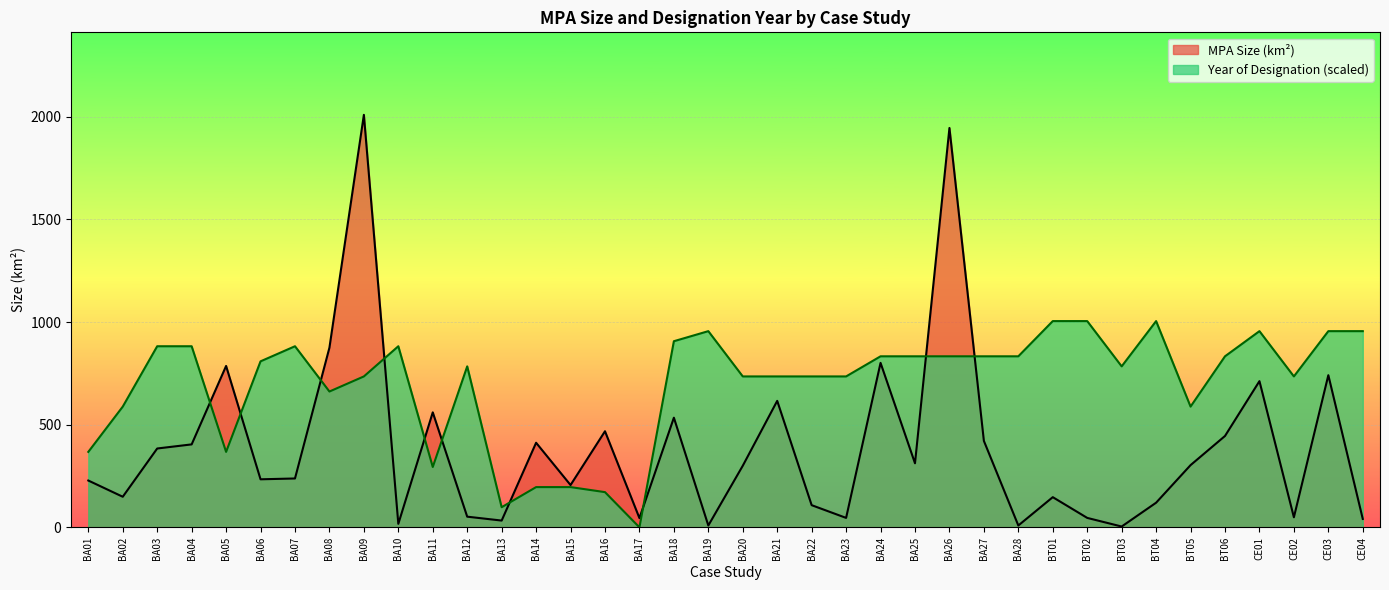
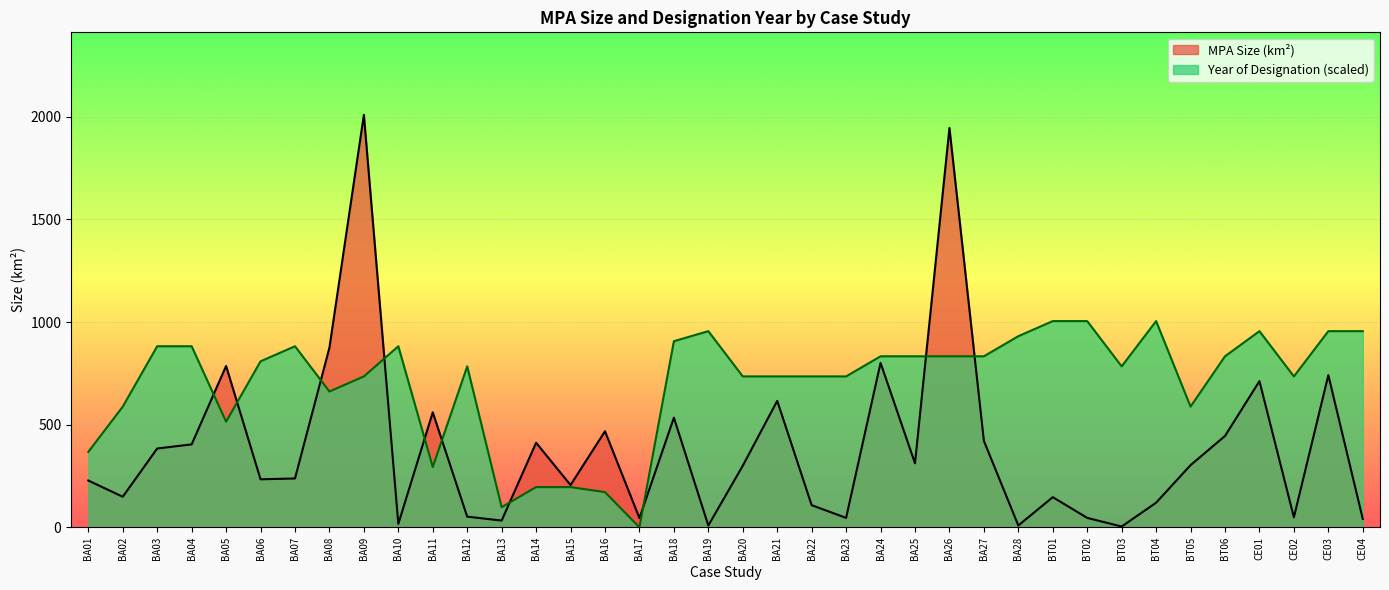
Year of Designation (scaled), BA05: 370 -> 510
Year of Designation (scaled), BA28: 830 -> 930
